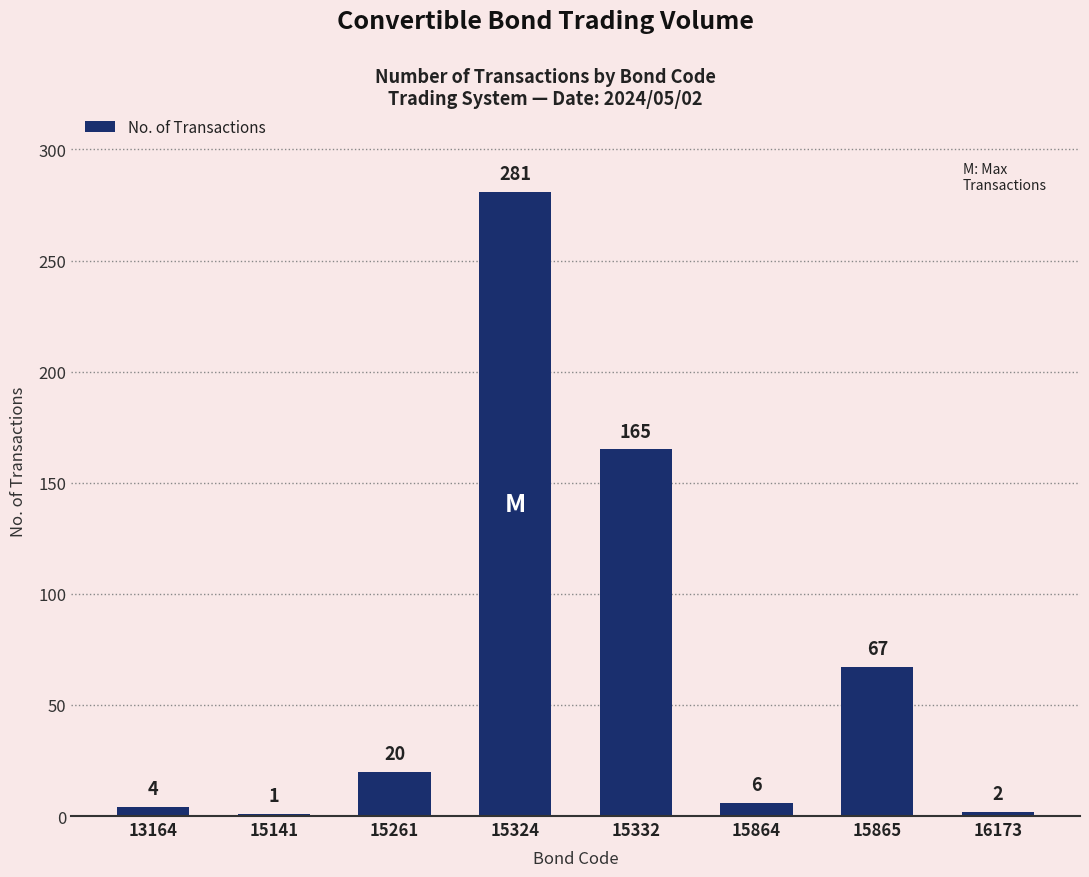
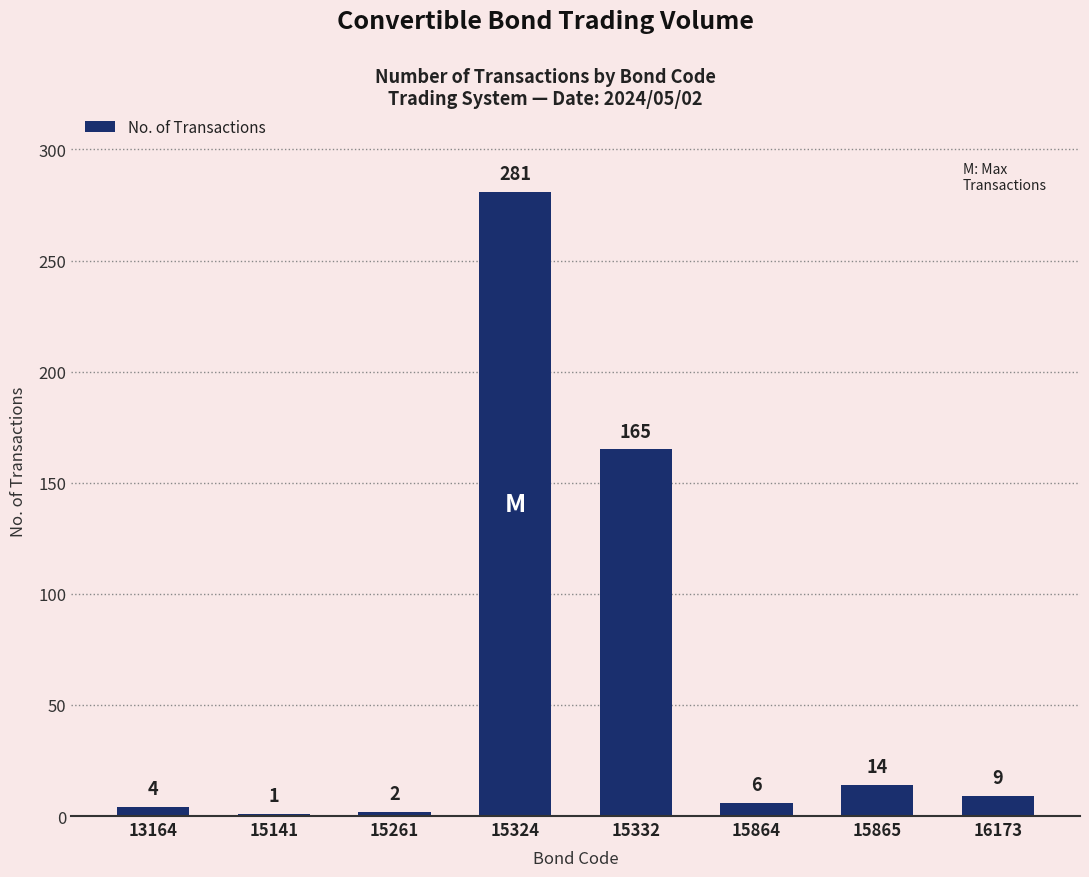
15261: 20 -> 2
15865: 67 -> 14
16173: 2 -> 9
